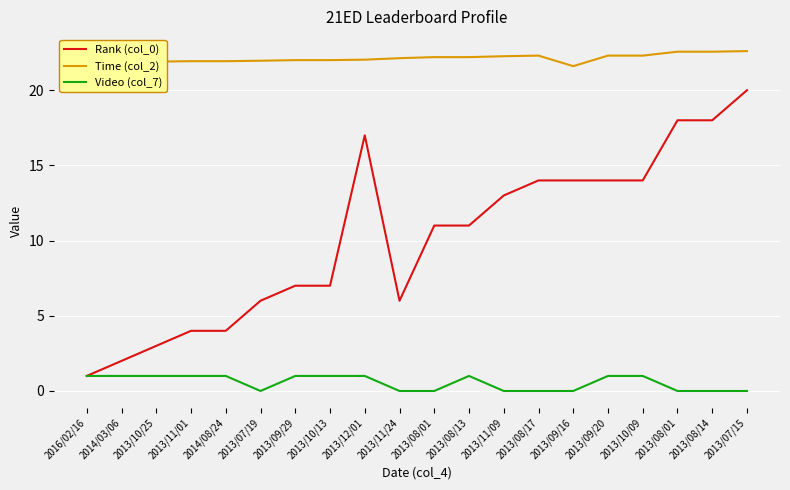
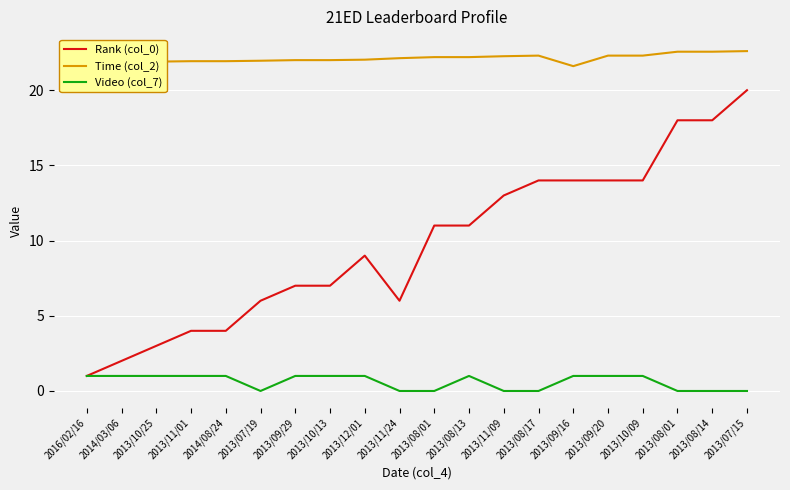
Rank (col_0), 2013/12/01: 17 -> 9
Video (col_7), 2013/09/16: 0 -> 1
